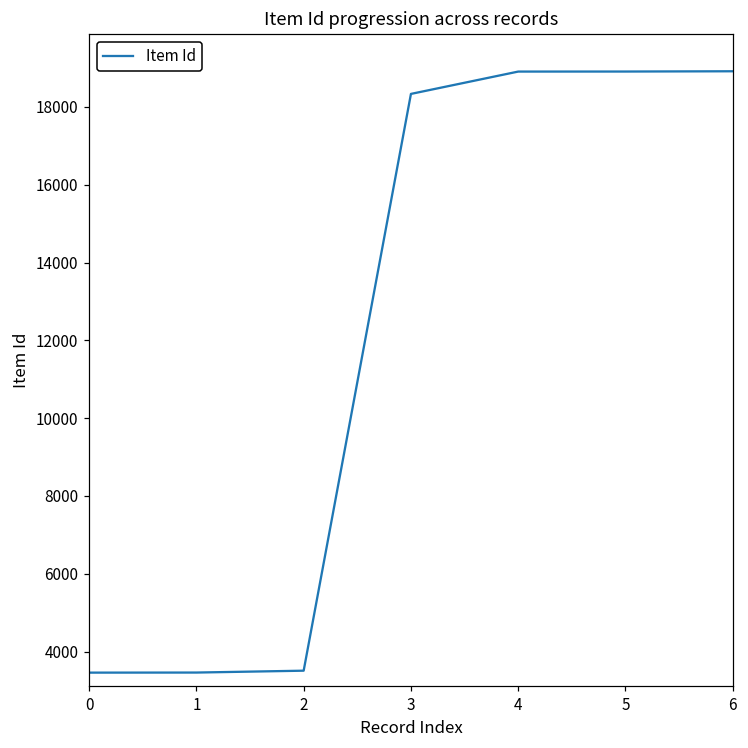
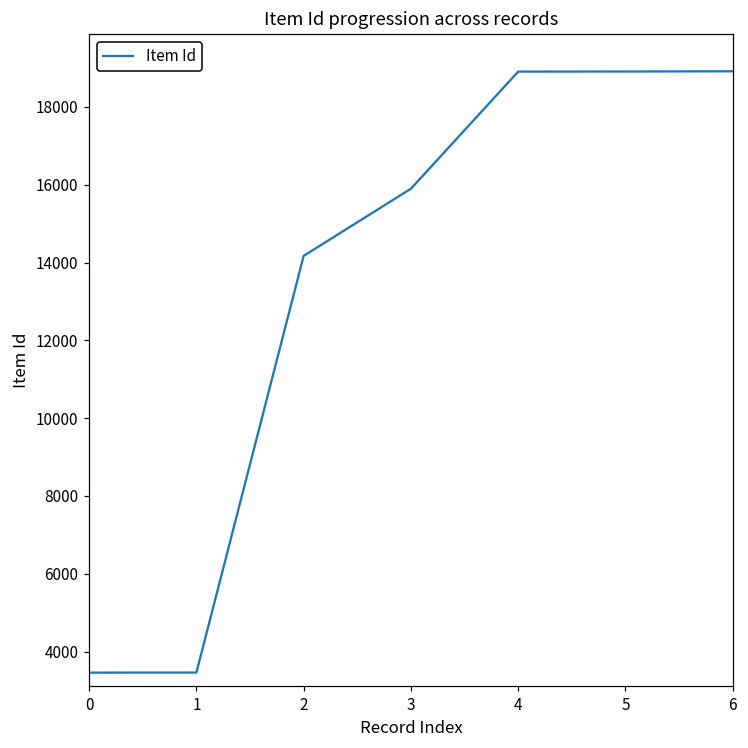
2: 3500 -> 14200
3: 18300 -> 15900
